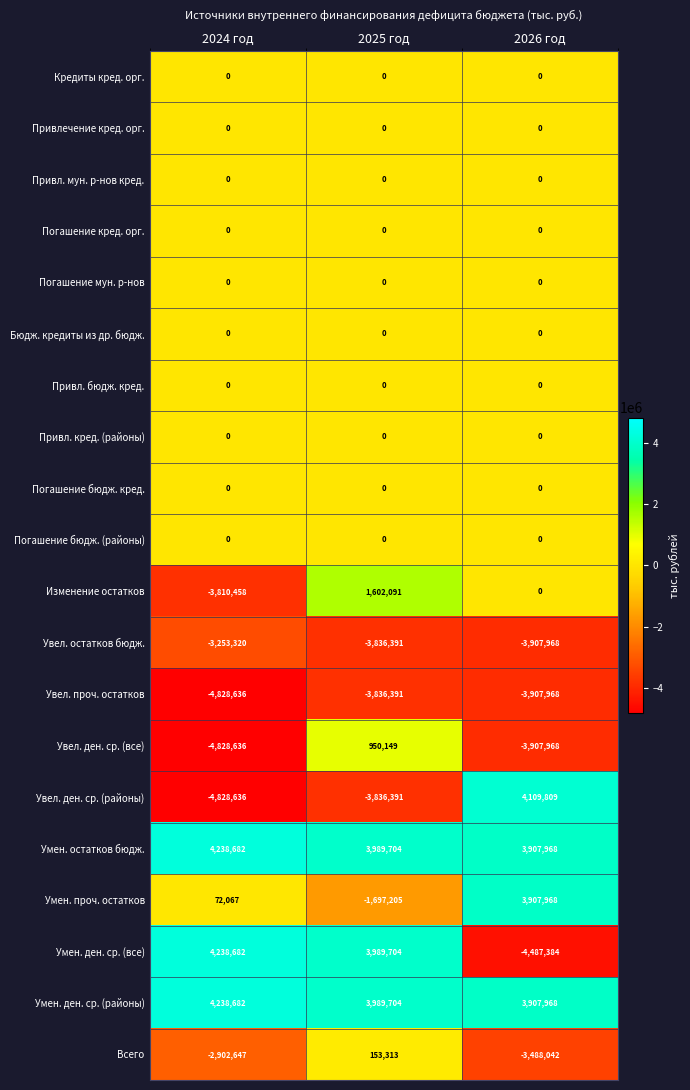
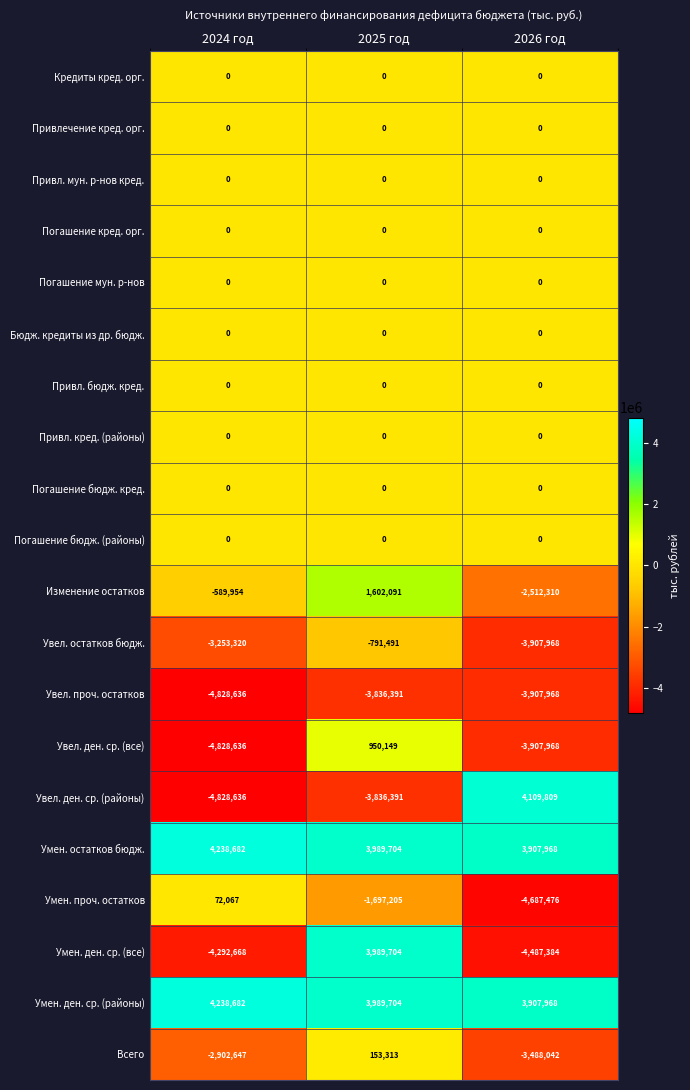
Изменение остатков, 2024 год: -3,810,458 -> -589,954
Изменение остатков, 2026 год: 0 -> -2,512,310
Увел. остатков бюдж., 2025 год: -3,836,391 -> -791,491
Умен. проч. остатков, 2026 год: 3,907,968 -> -4,687,476
Умен. ден. ср. (все), 2024 год: 4,238,682 -> -4,292,668
